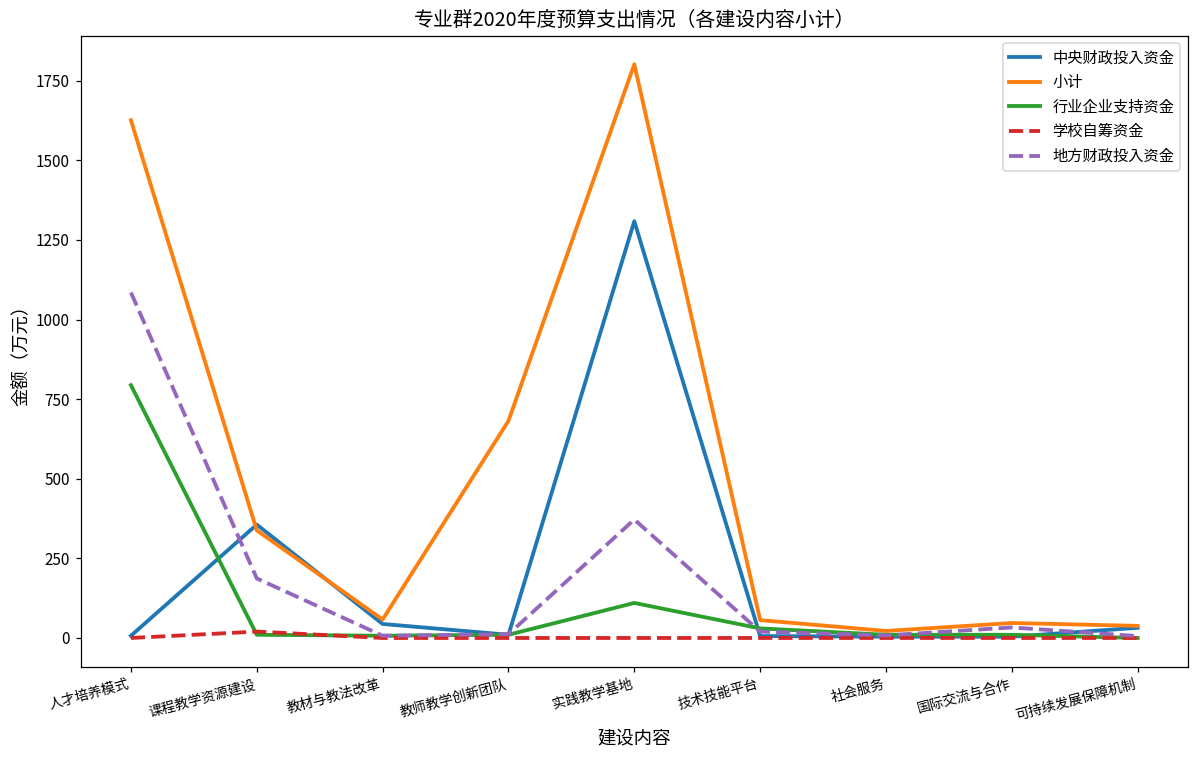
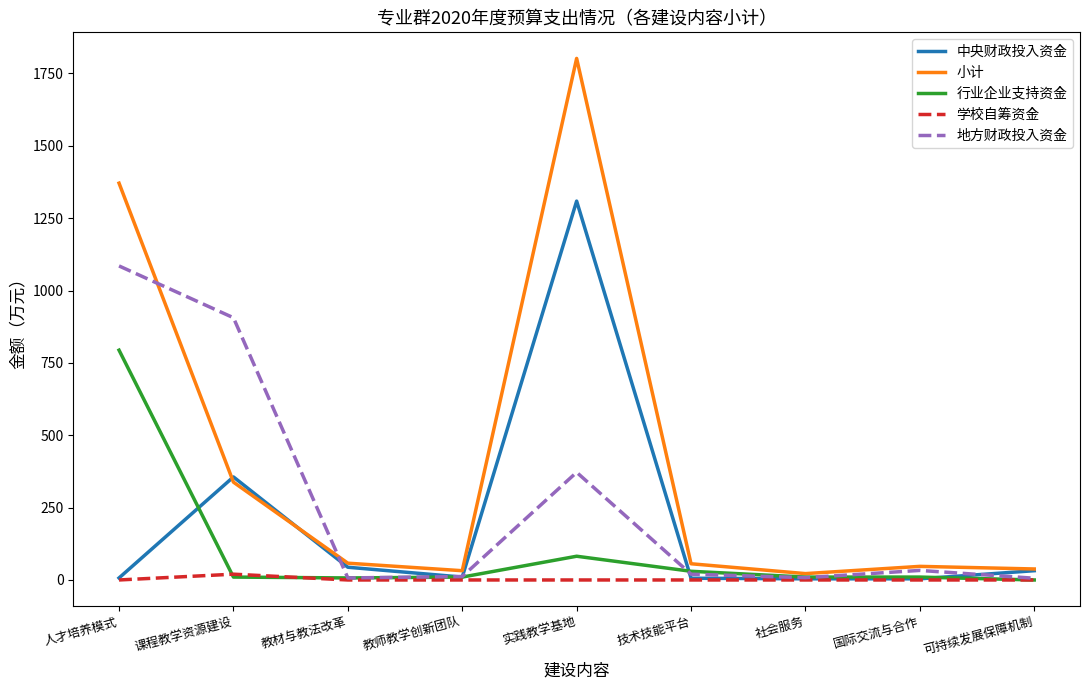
小计, 人才培养模式: 1630 -> 1370
地方财政投入资金, 课程教学资源建设: 190 -> 910
小计, 教师教学创新团队: 680 -> 30
行业企业支持资金, 实践教学基地: 110 -> 80
